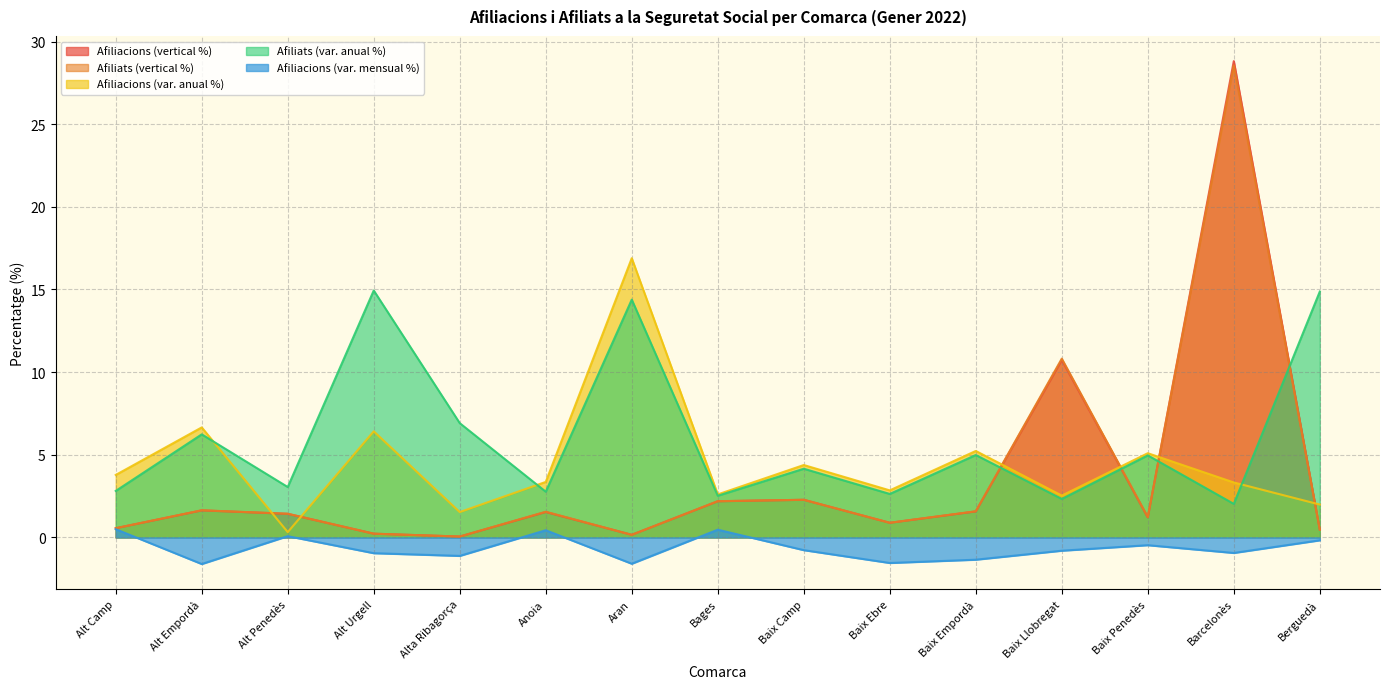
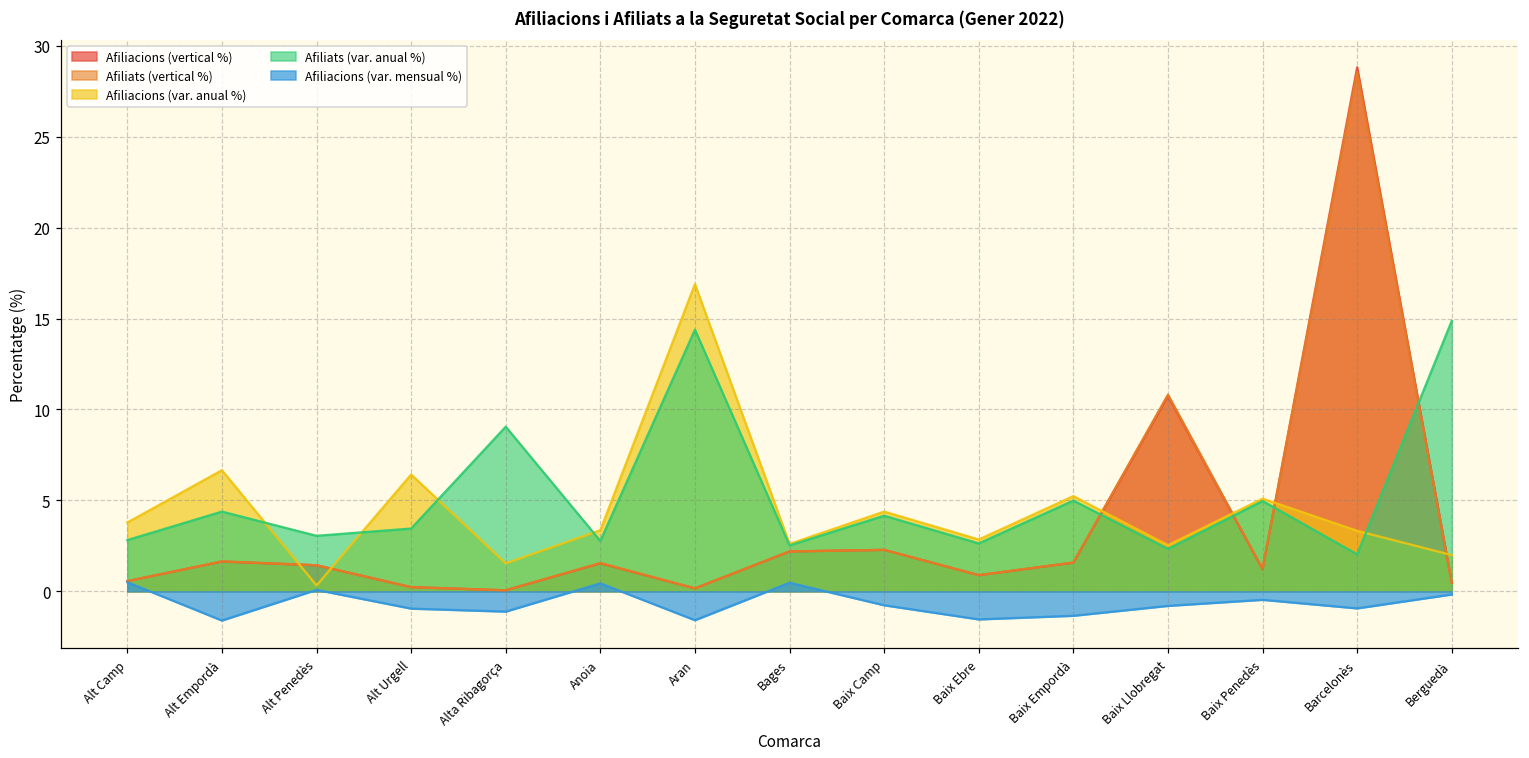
Afiliats (var. anual %), Alt Empordà: 6.2 -> 4.4
Afiliats (var. anual %), Alt Urgell: 14.9 -> 3.4
Afiliats (var. anual %), Alta Ribagorça: 6.9 -> 9.1
